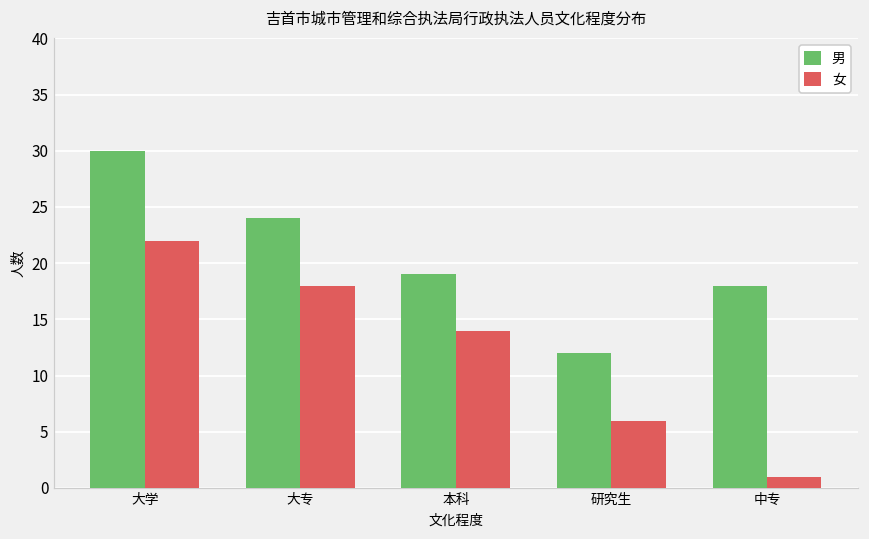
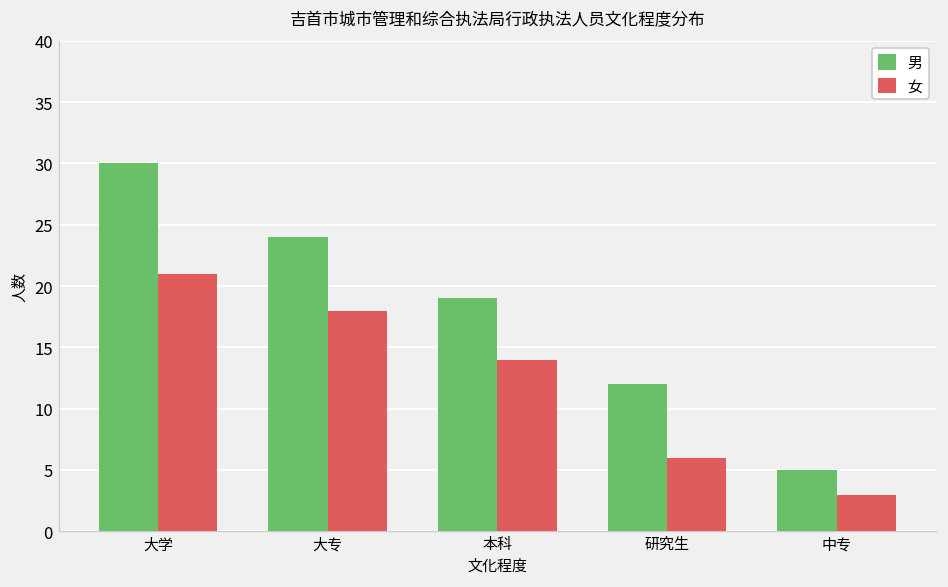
女, 大学: 22 -> 21
男, 中专: 18 -> 5
女, 中专: 1 -> 3
